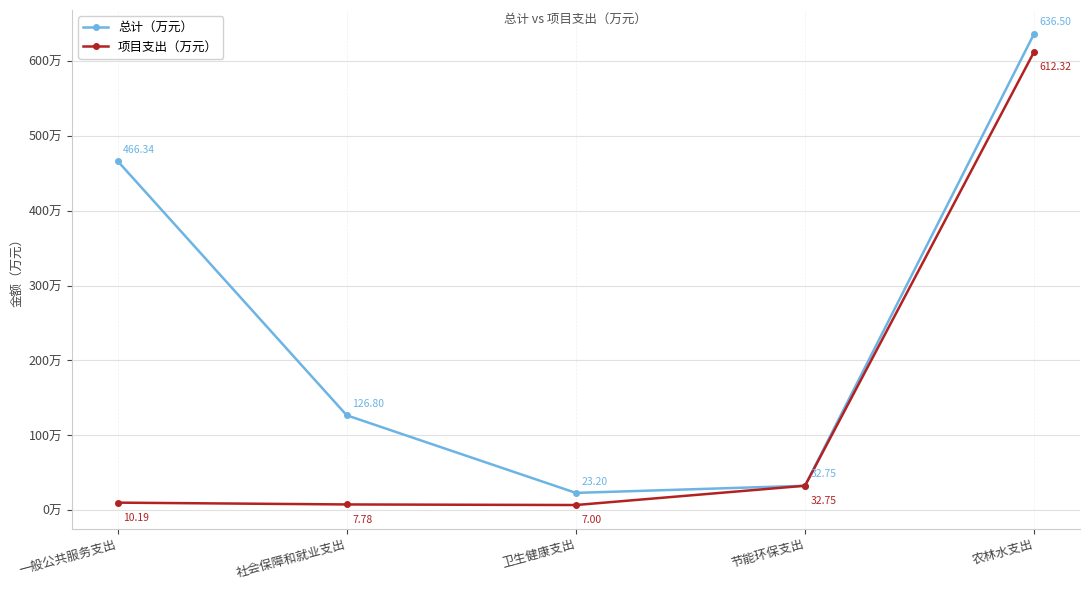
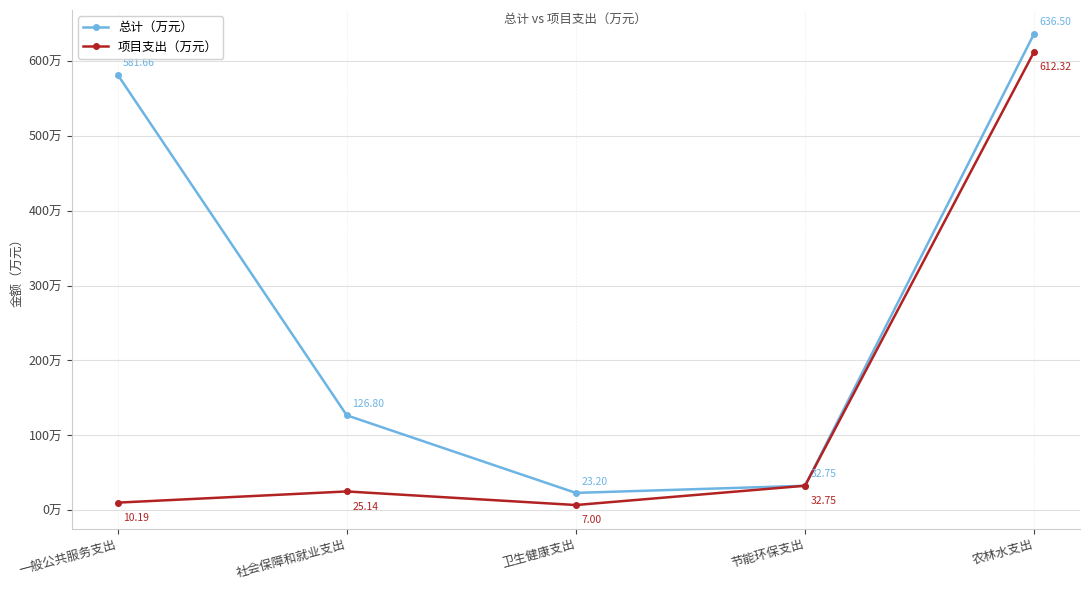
总计（万元）, 一般公共服务支出: 466.34 -> 581.66
项目支出（万元）, 社会保障和就业支出: 7.78 -> 25.14
